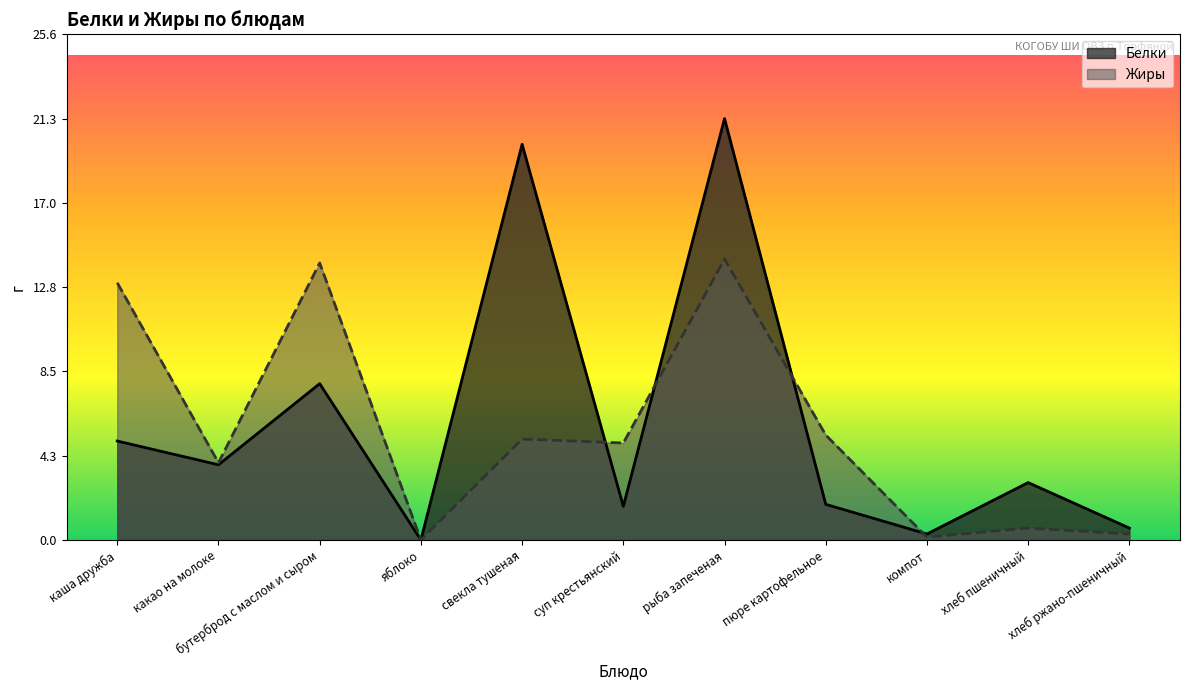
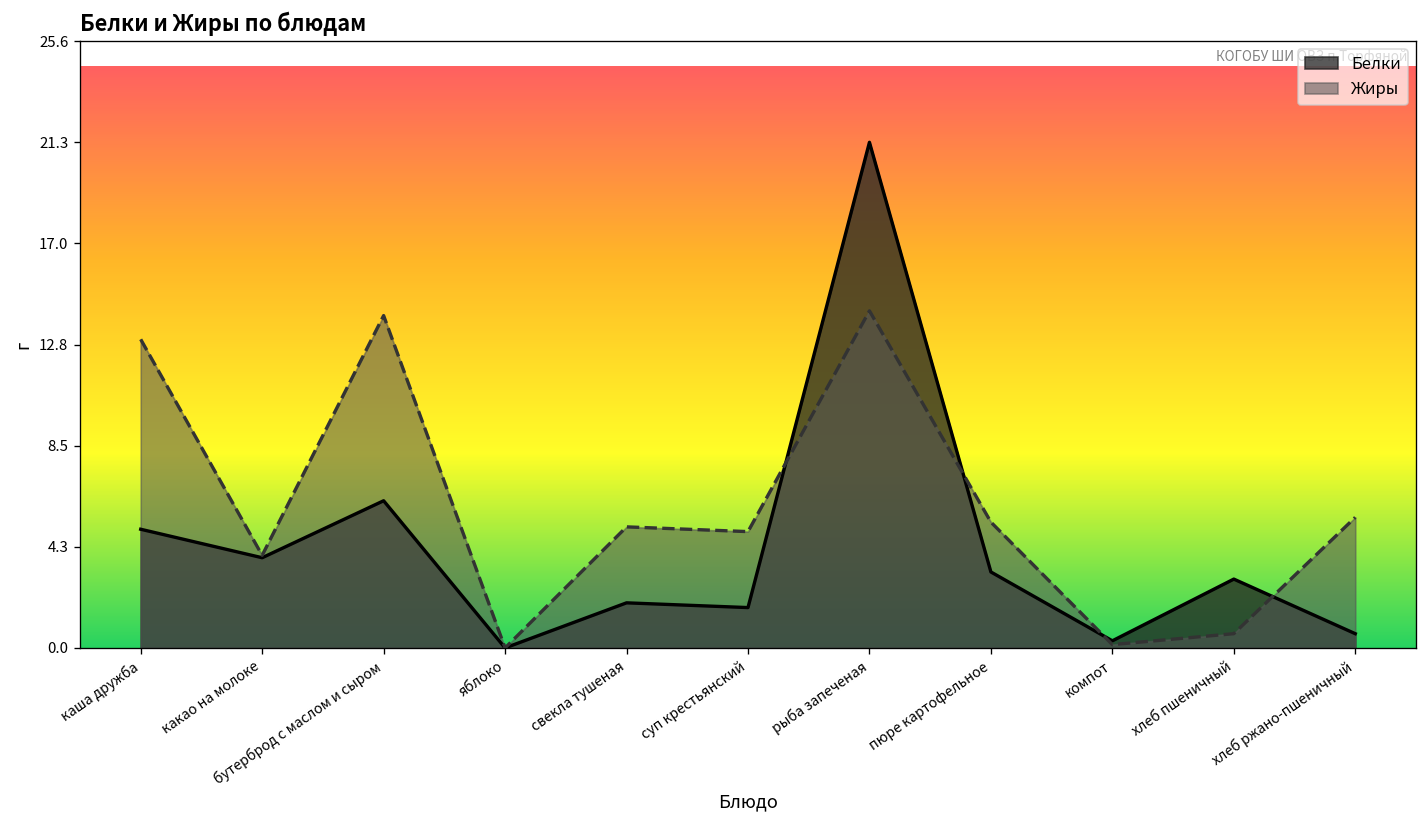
Белки, бутерброд с маслом и сыром: 7.9 -> 6.2
Белки, свекла тушеная: 20.0 -> 1.9
Белки, пюре картофельное: 1.8 -> 3.2
Жиры, хлеб ржано-пшеничный: 0.3 -> 5.5
